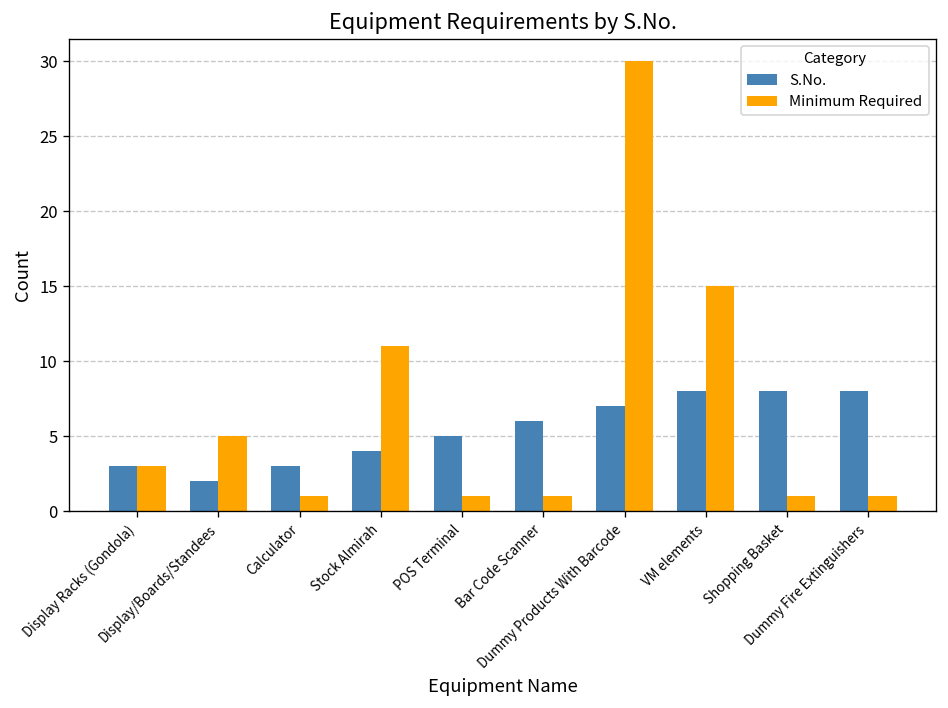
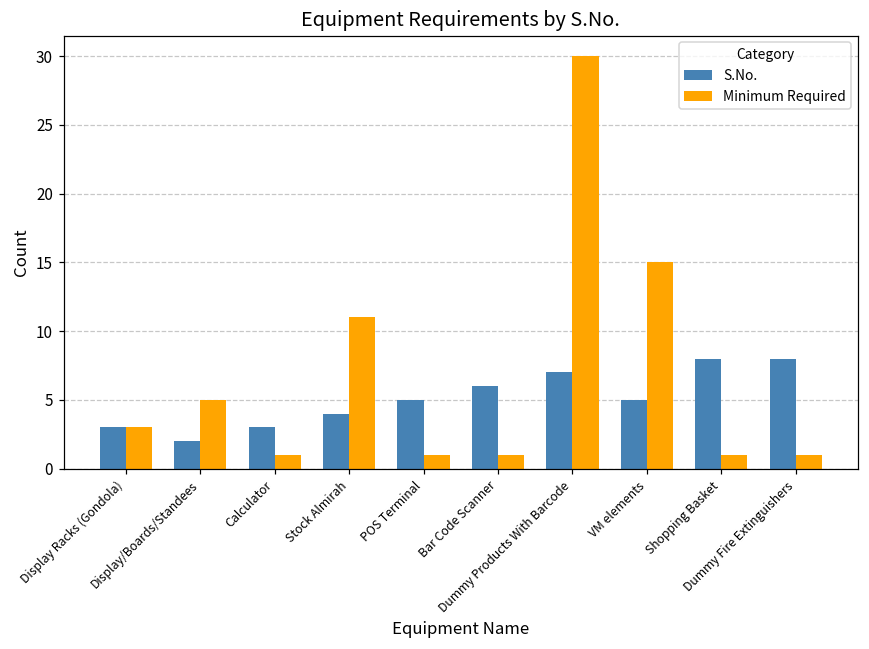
S.No., VM elements: 8 -> 5
